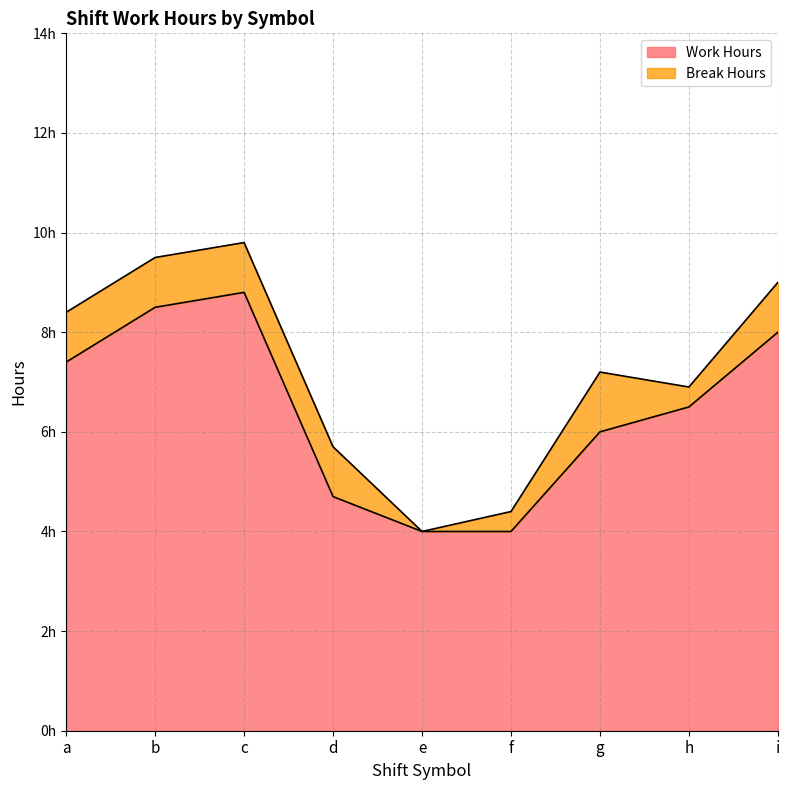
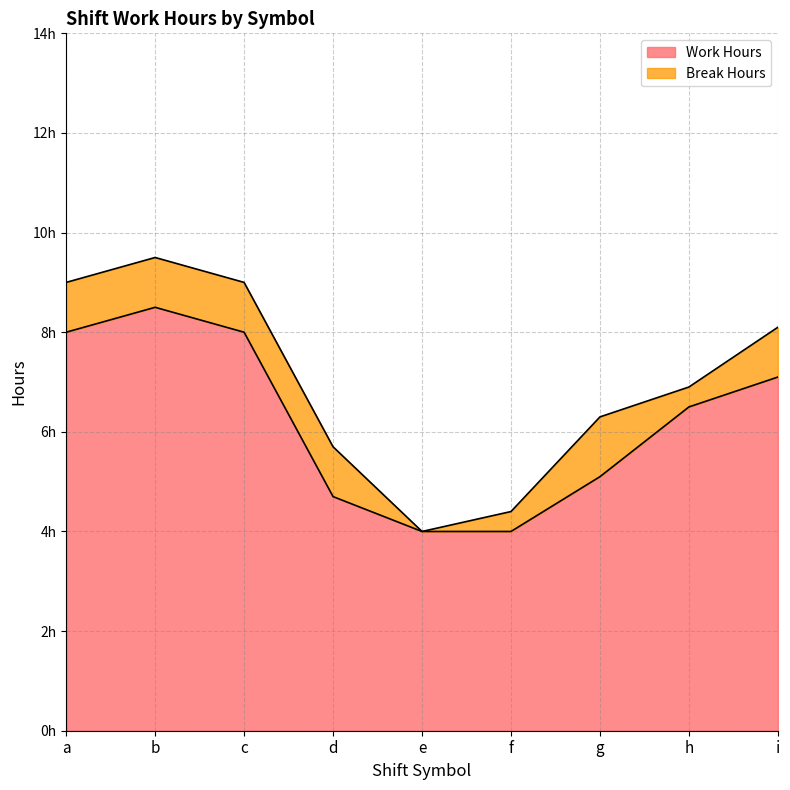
Work Hours, a: 7.4h -> 8.0h
Work Hours, c: 8.8h -> 8.0h
Work Hours, g: 6.0h -> 5.1h
Work Hours, i: 8.0h -> 7.1h
